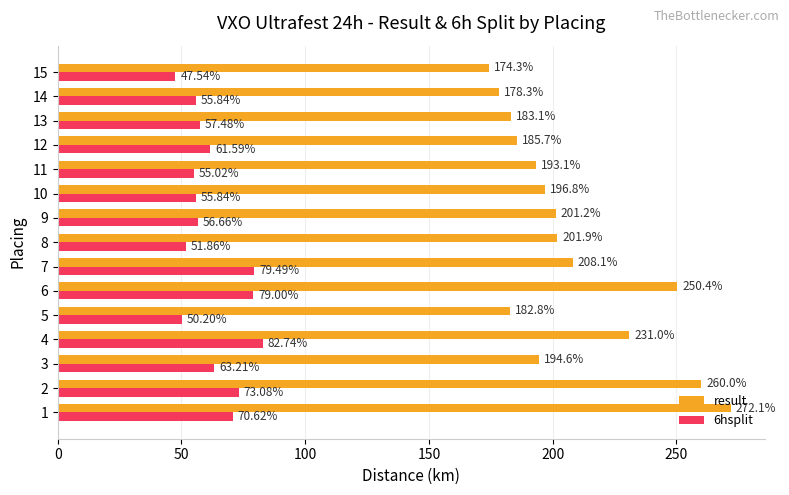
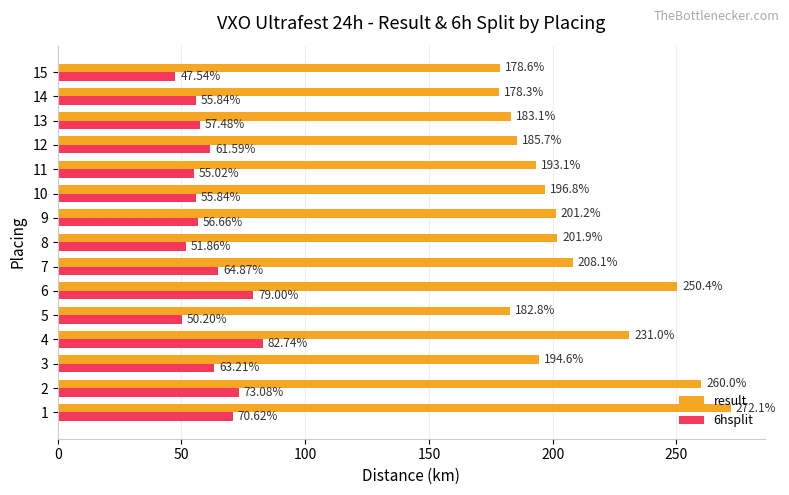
result, 15: 174.3% -> 178.6%
6hsplit, 7: 79.49% -> 64.87%
